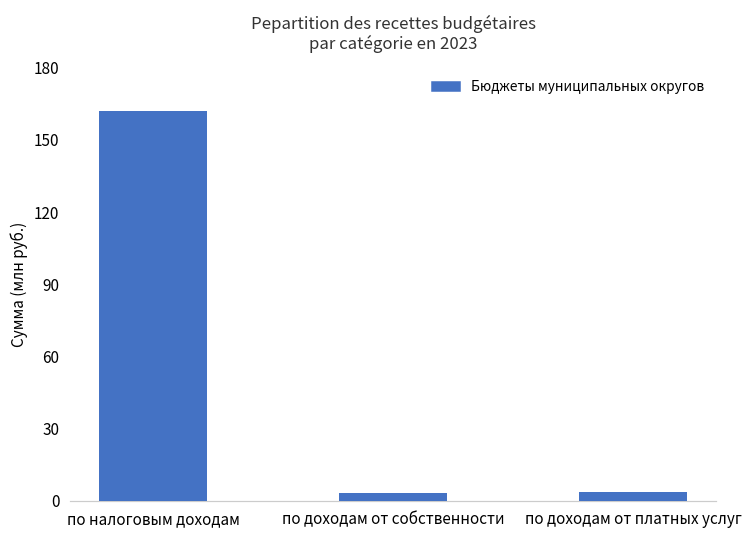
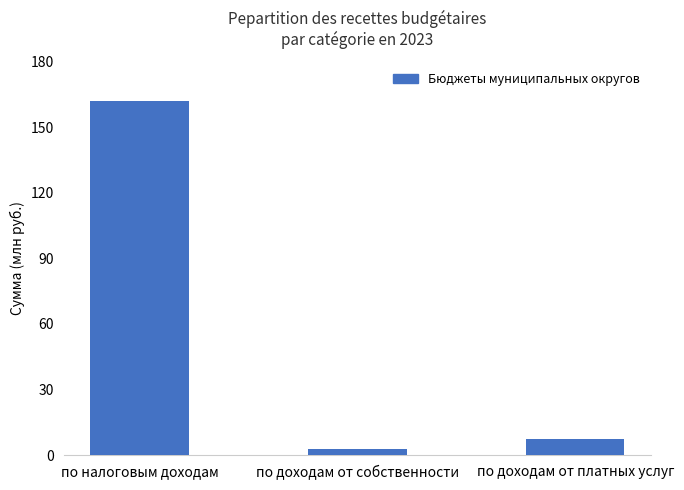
по доходам от платных услуг: 4 -> 7
